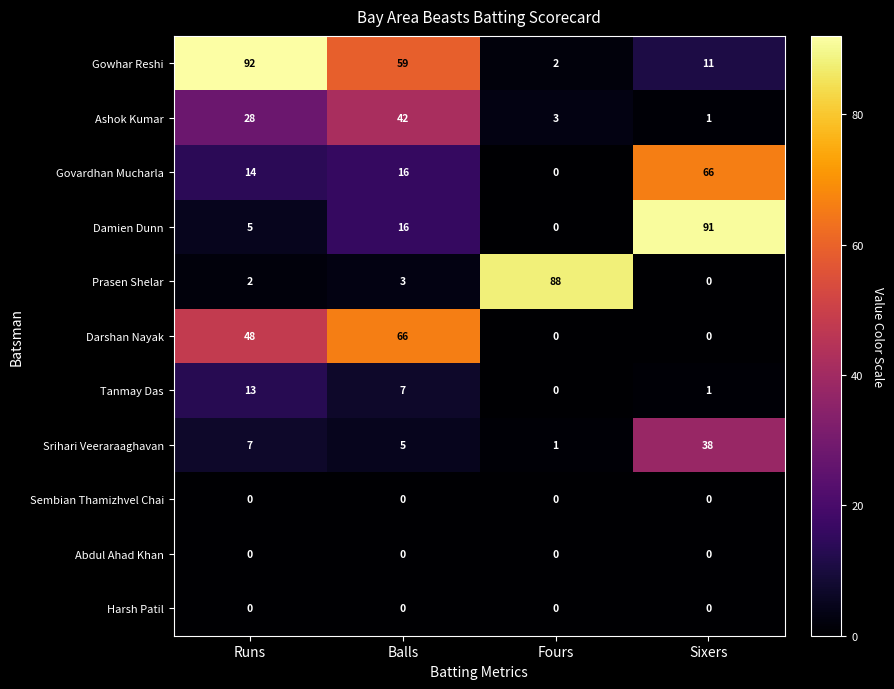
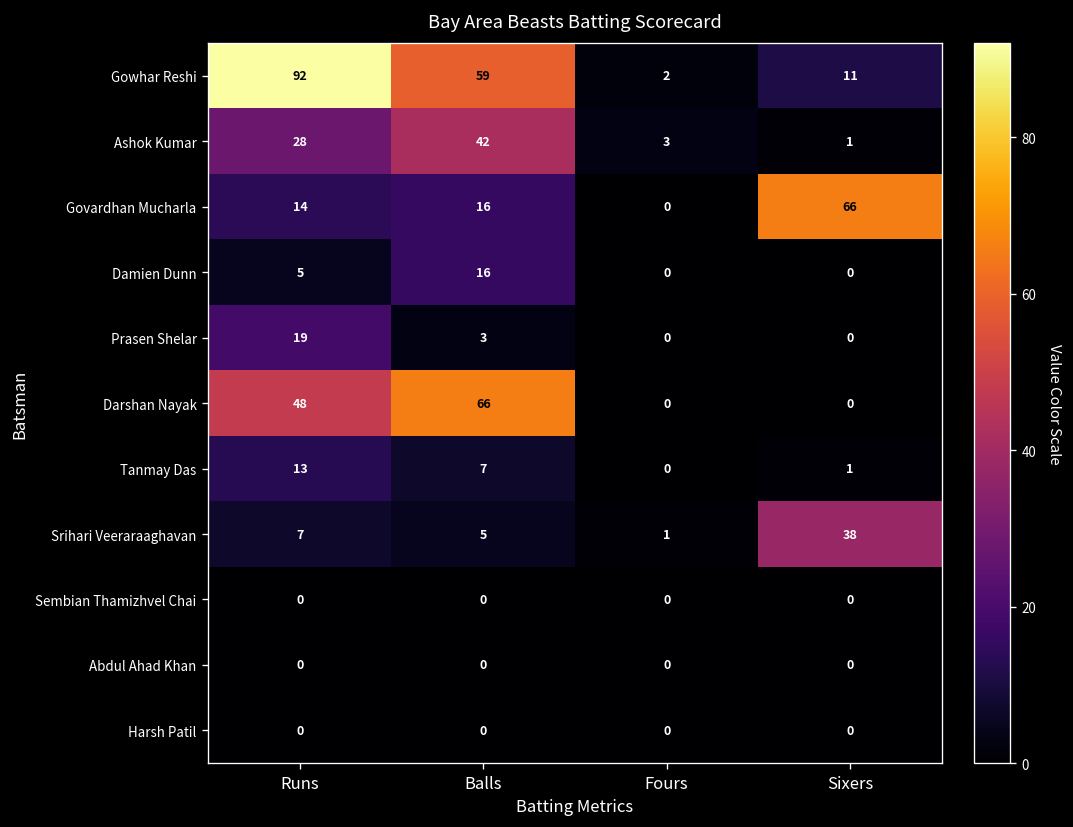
Damien Dunn, Sixers: 91 -> 0
Prasen Shelar, Runs: 2 -> 19
Prasen Shelar, Fours: 88 -> 0
